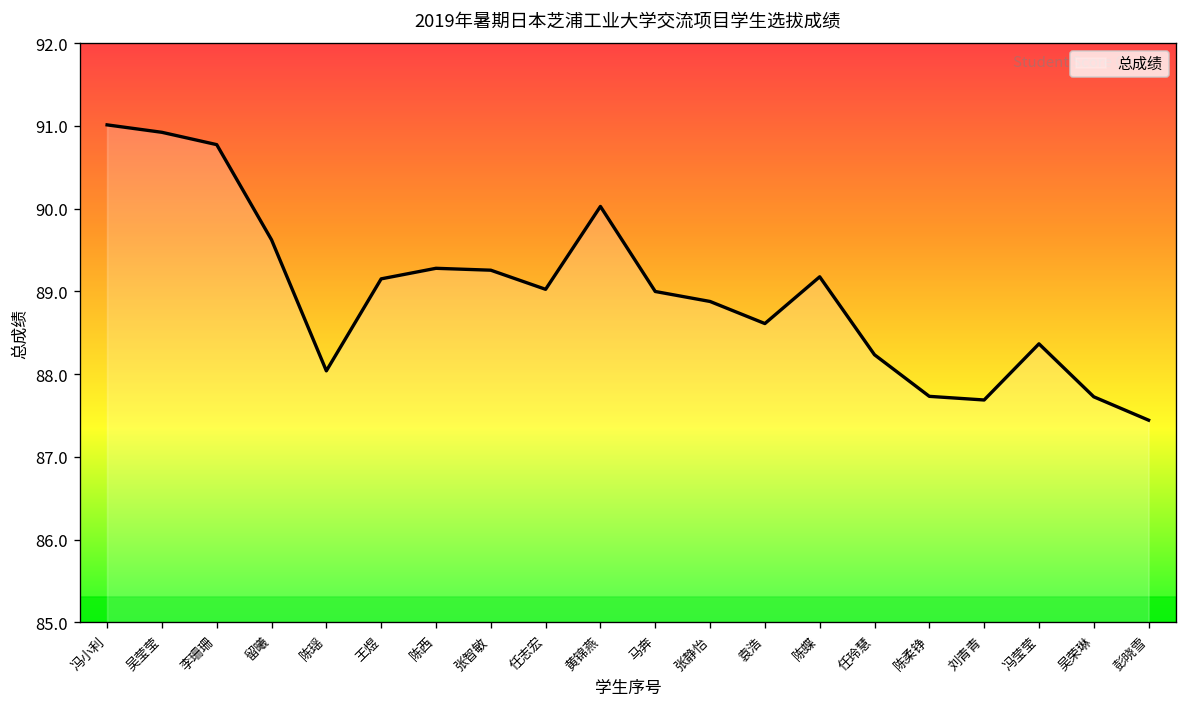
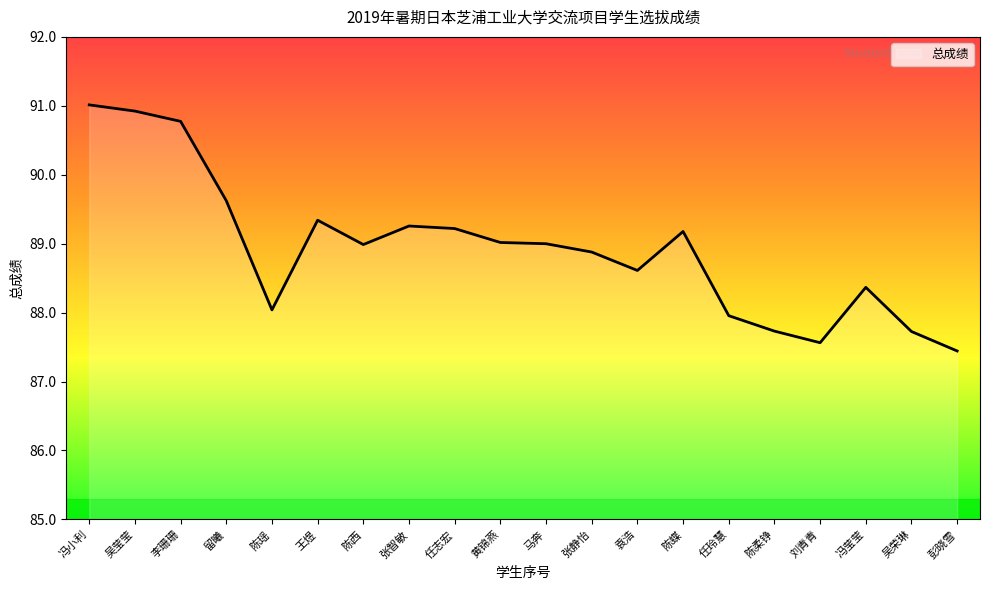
王煜: 89.2 -> 89.3
陈西: 89.3 -> 89.0
任志宏: 89.0 -> 89.2
黄锦燕: 90.0 -> 89.0
任玲慧: 88.2 -> 88.0
刘青青: 87.7 -> 87.6
